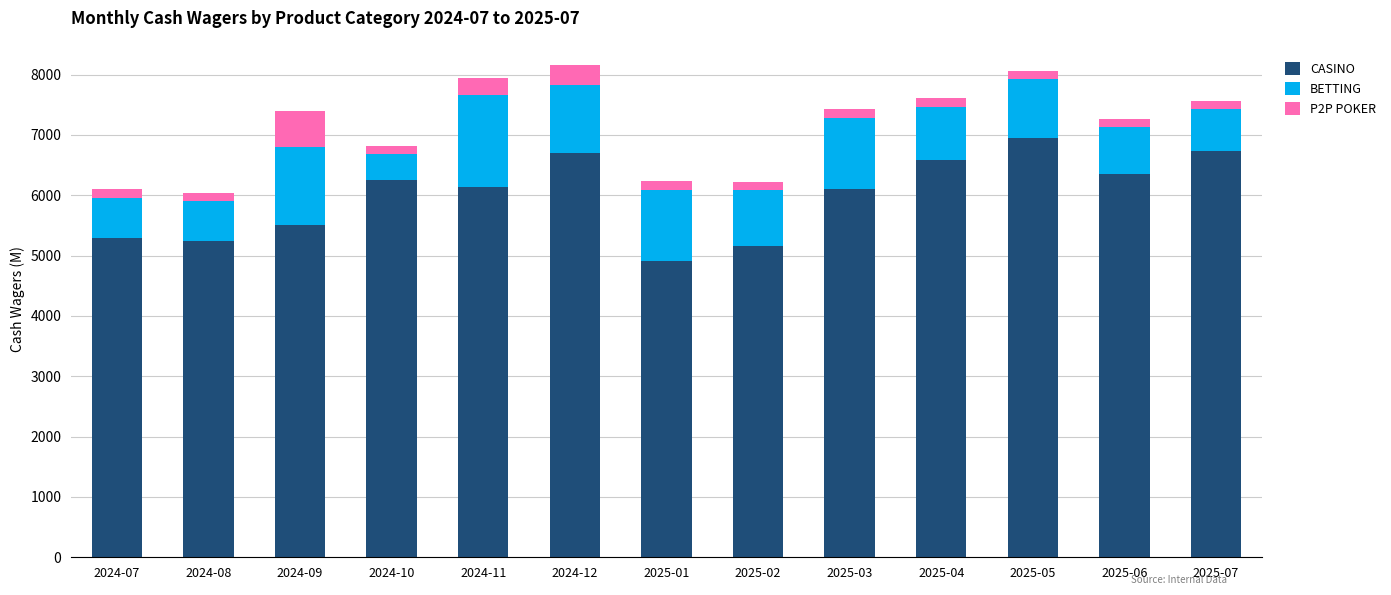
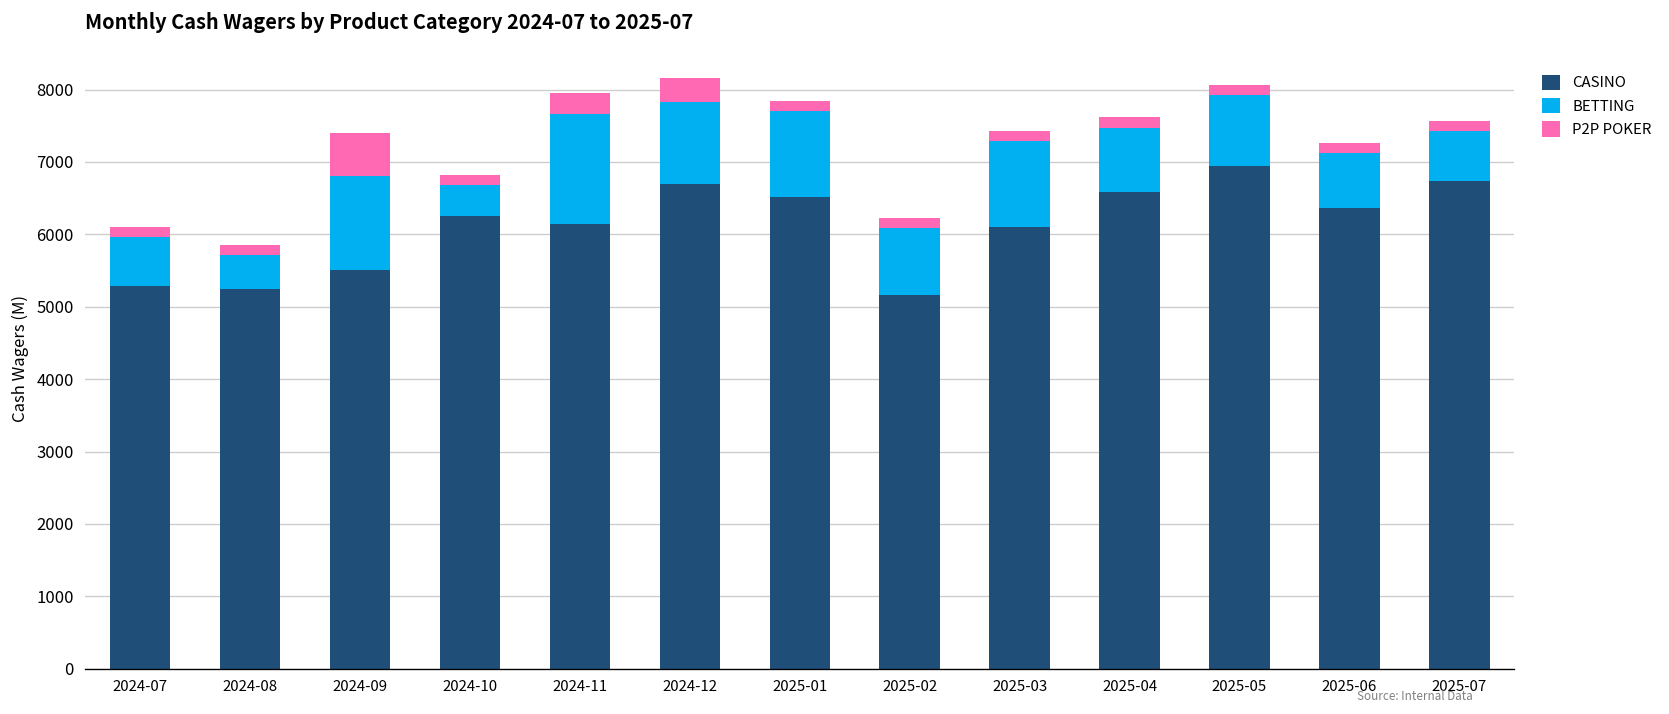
BETTING, 2024-08: 700 -> 500
CASINO, 2025-01: 4900 -> 6500
